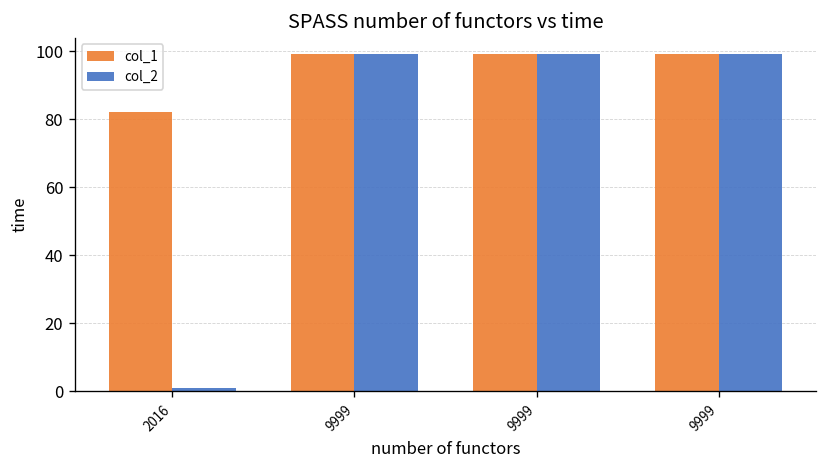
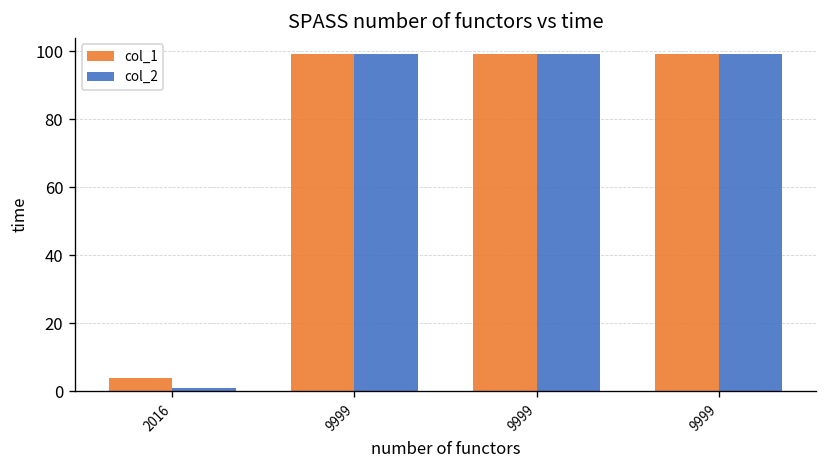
col_1, 2016: 82 -> 4
